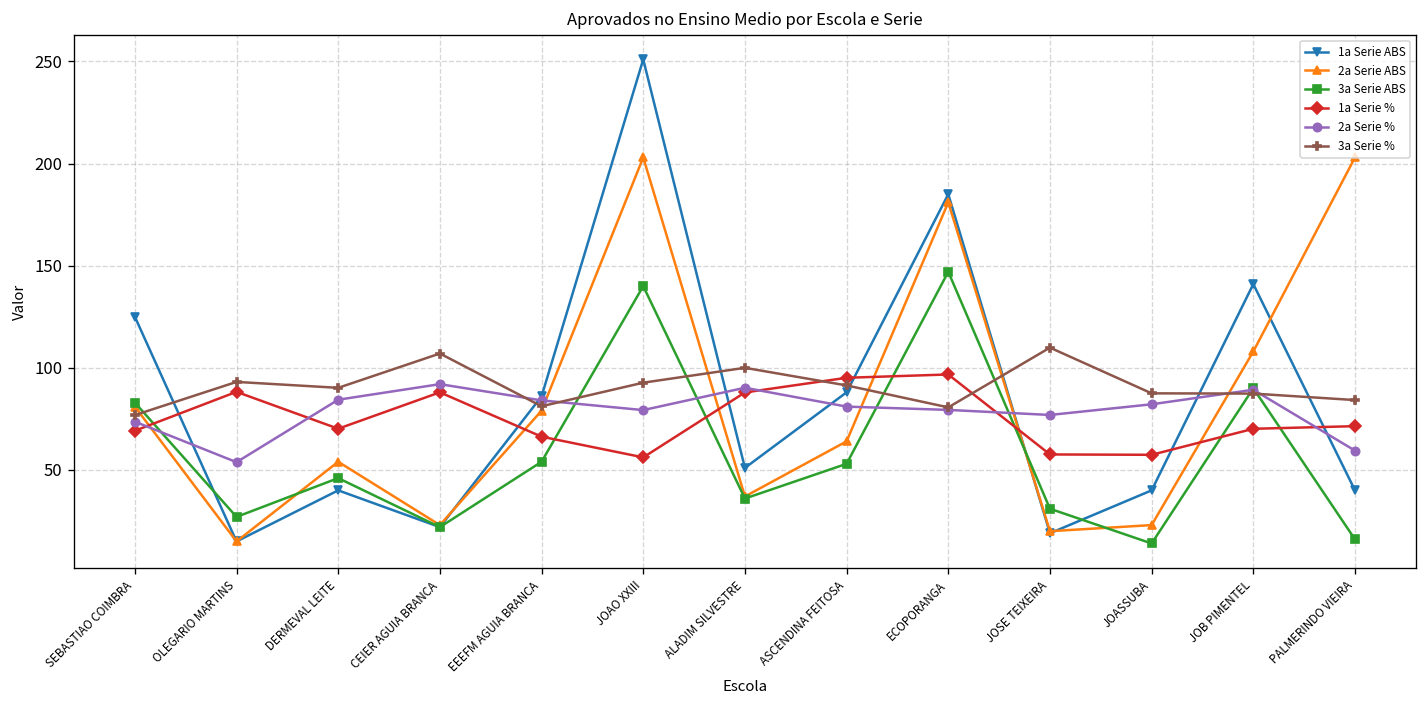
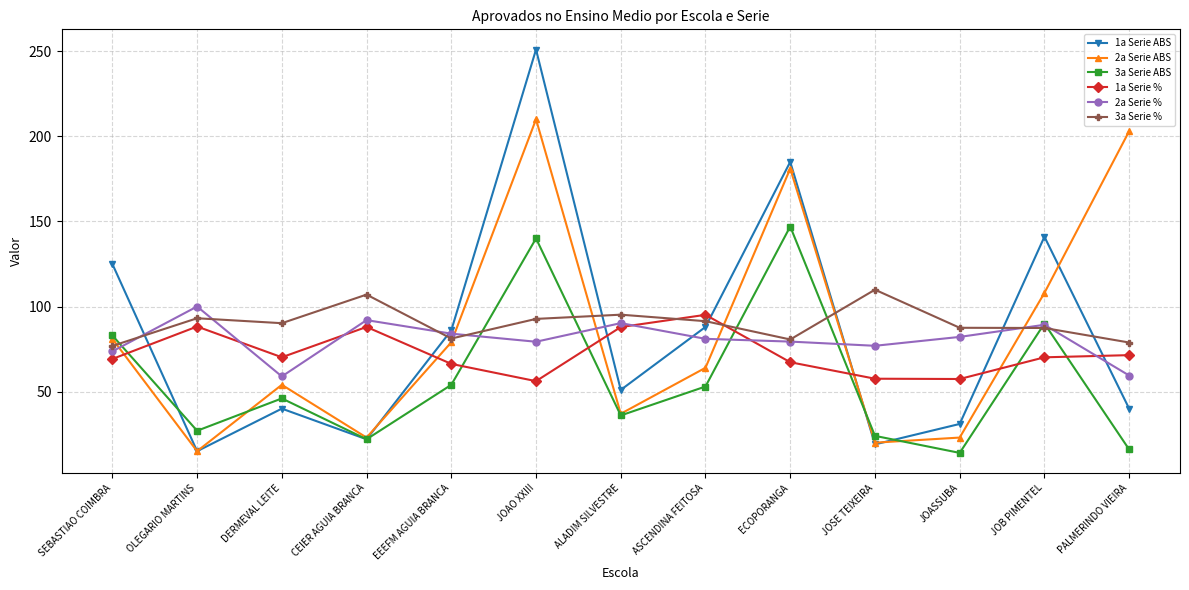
2a Serie %, OLEGARIO MARTINS: 54 -> 100
2a Serie %, DERMEVAL LEITE: 84 -> 59
2a Serie ABS, JOAO XXIII: 203 -> 210
3a Serie %, ALADIM SILVESTRE: 100 -> 95
1a Serie %, ECOPORANGA: 97 -> 67
3a Serie ABS, JOSE TEIXEIRA: 31 -> 24
1a Serie ABS, JOASSUBA: 40 -> 31
3a Serie %, PALMERINDO VIEIRA: 84 -> 79
